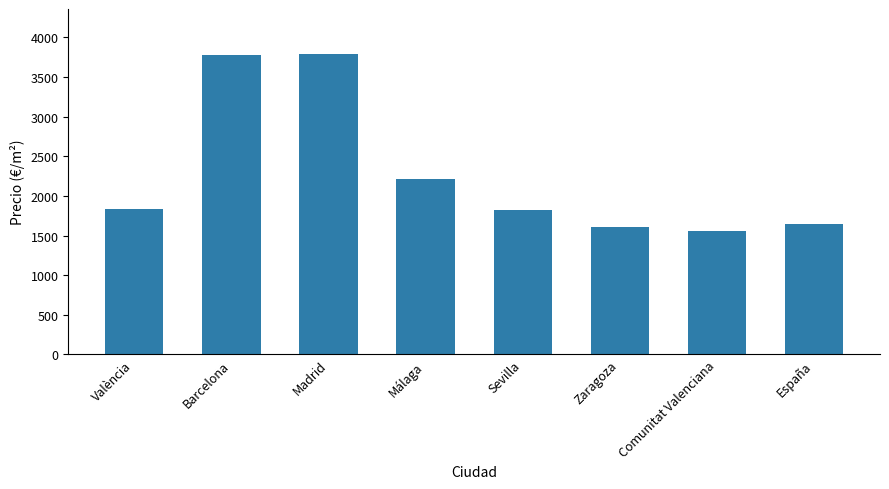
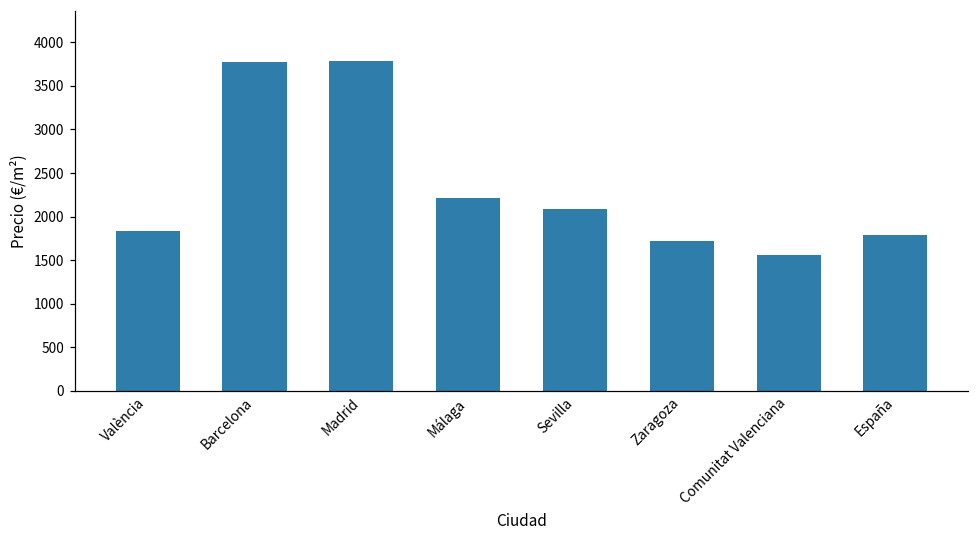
Sevilla: 1800 -> 2100
Zaragoza: 1600 -> 1700
España: 1700 -> 1800
